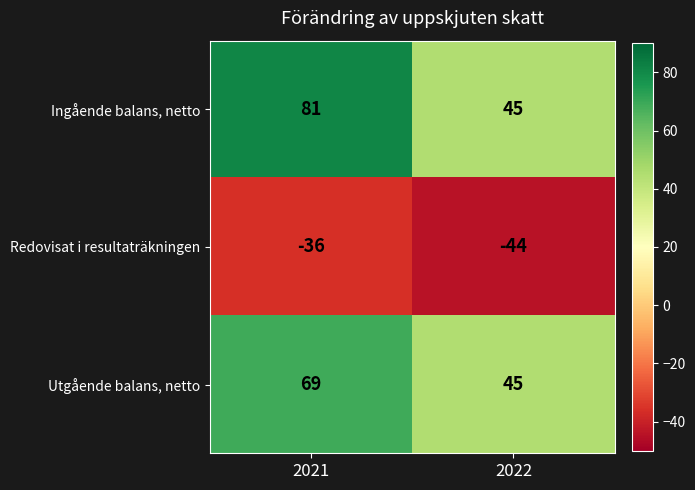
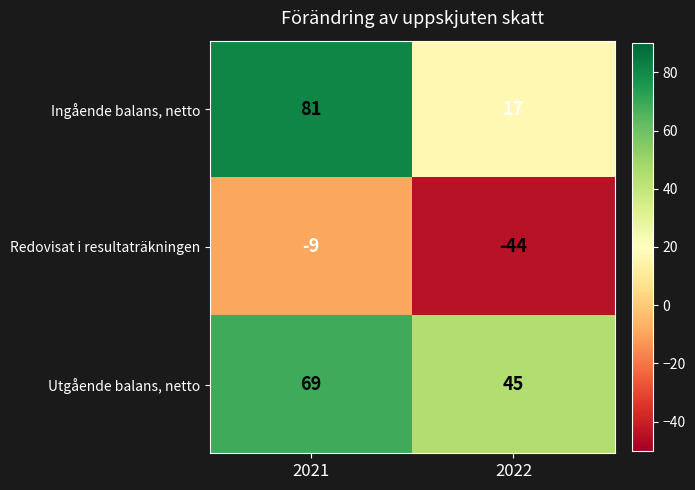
Ingående balans, netto, 2022: 45 -> 17
Redovisat i resultaträkningen, 2021: -36 -> -9
